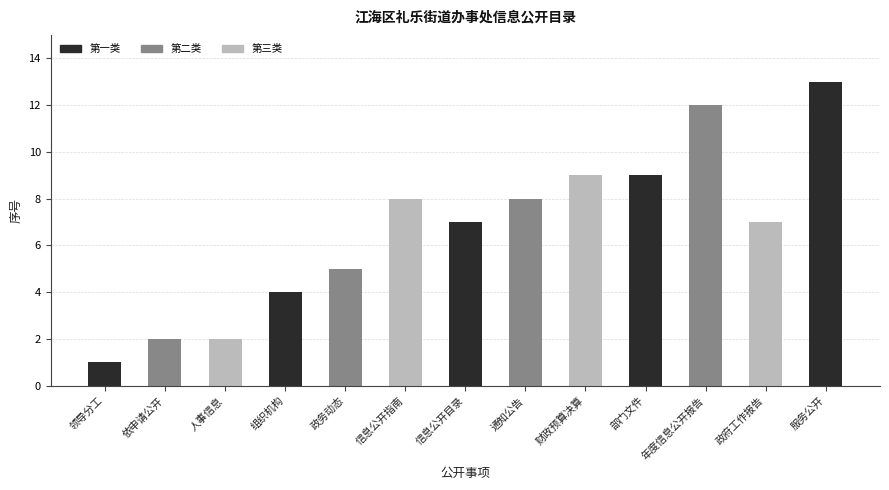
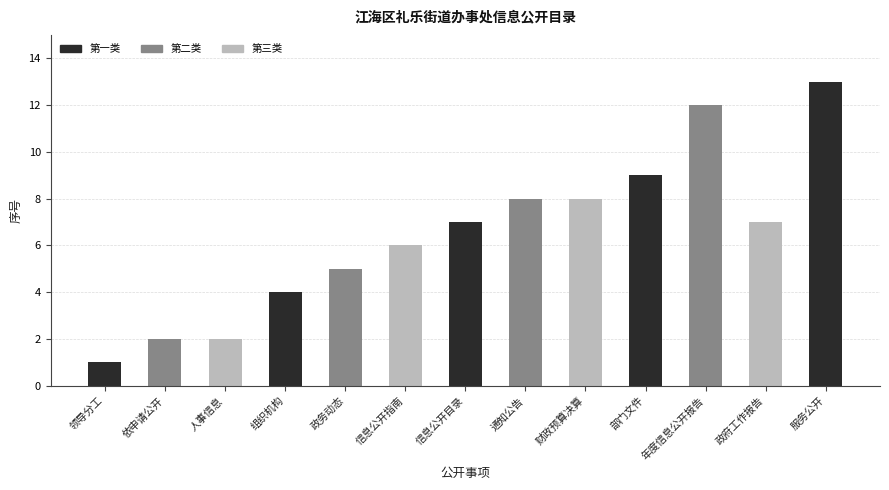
信息公开指南: 8 -> 6
财政预算决算: 9 -> 8
